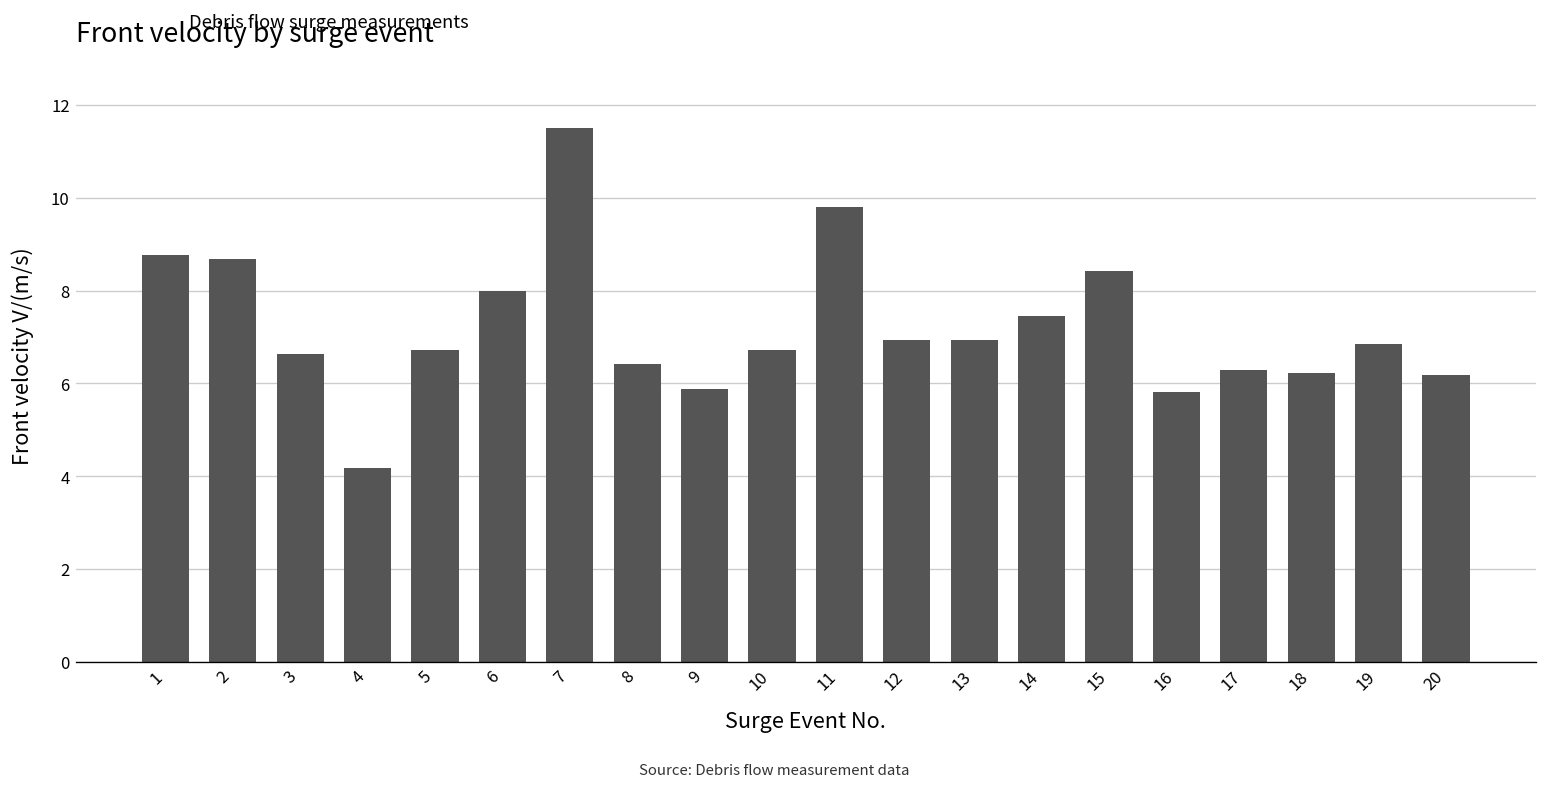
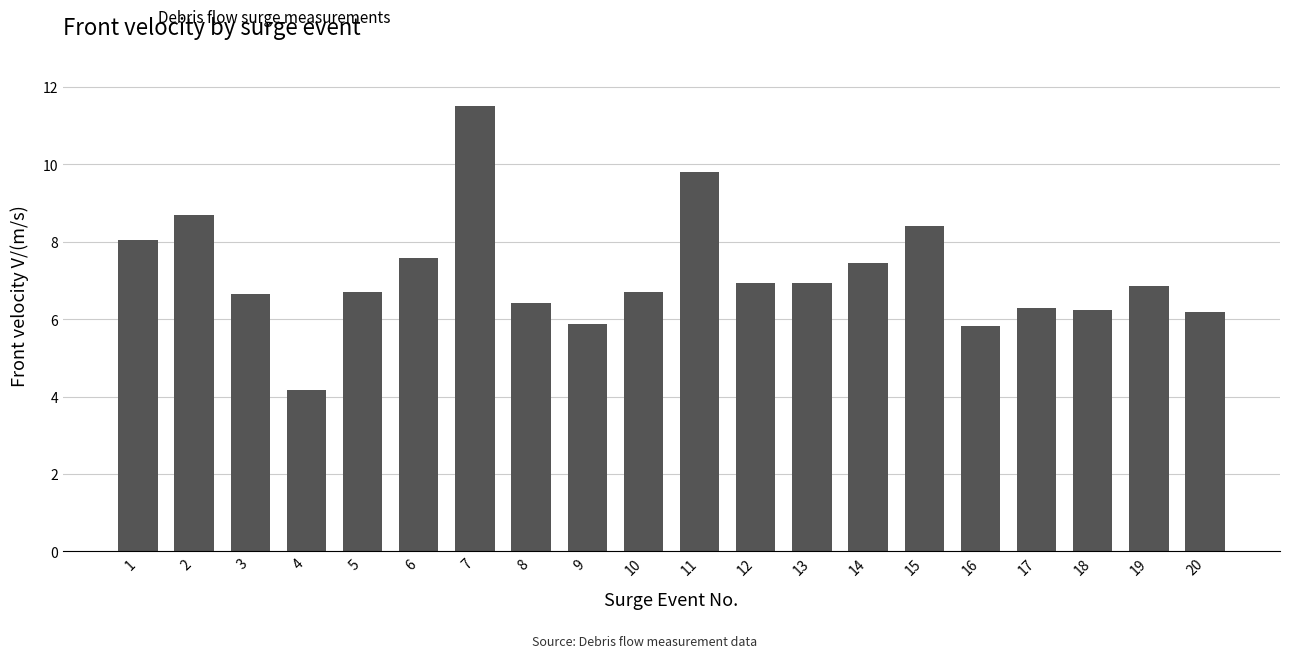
1: 8.8 -> 8.1
6: 8.0 -> 7.6
